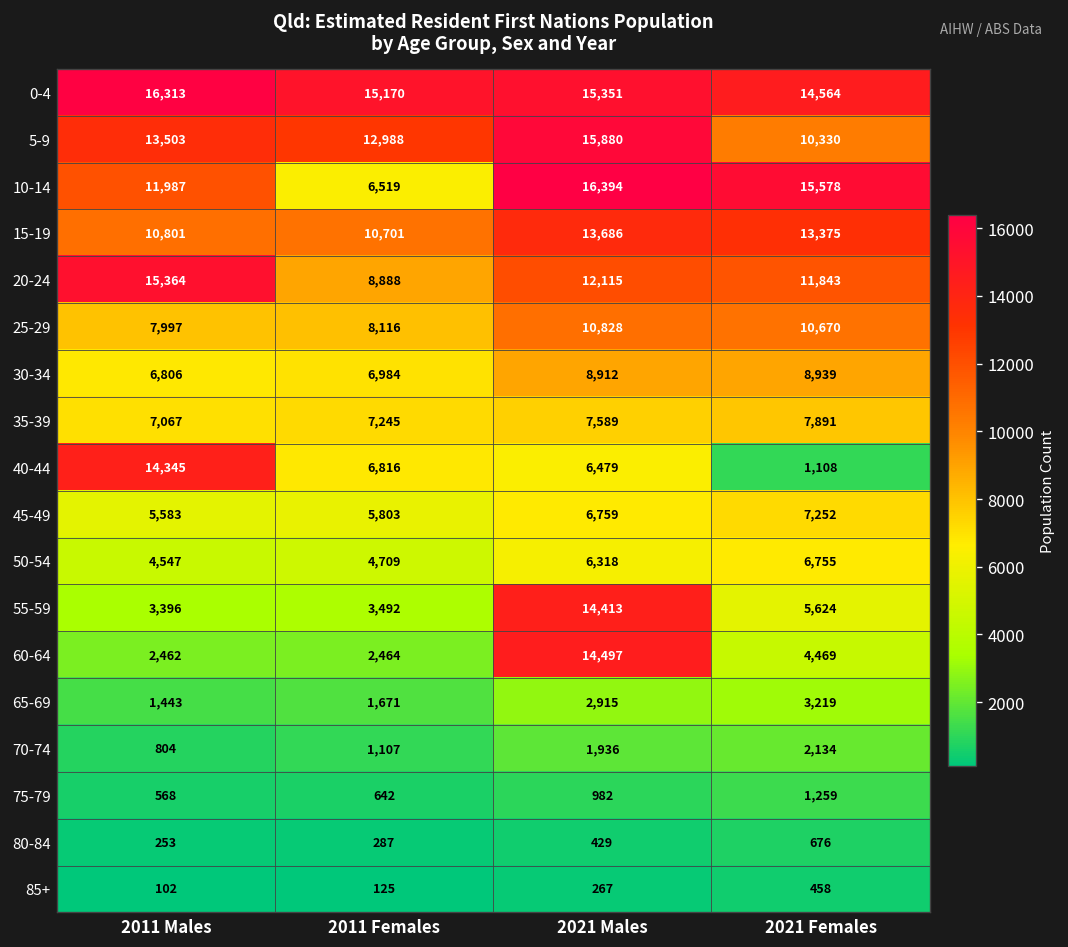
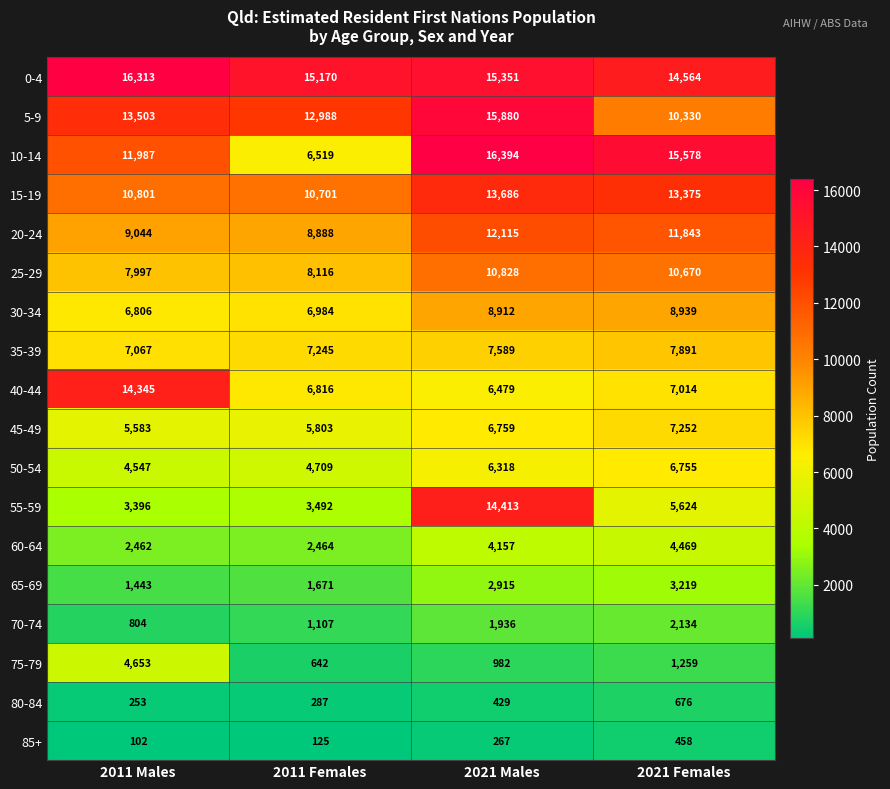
20-24, 2011 Males: 15,364 -> 9,044
40-44, 2021 Females: 1,108 -> 7,014
60-64, 2021 Males: 14,497 -> 4,157
75-79, 2011 Males: 568 -> 4,653
